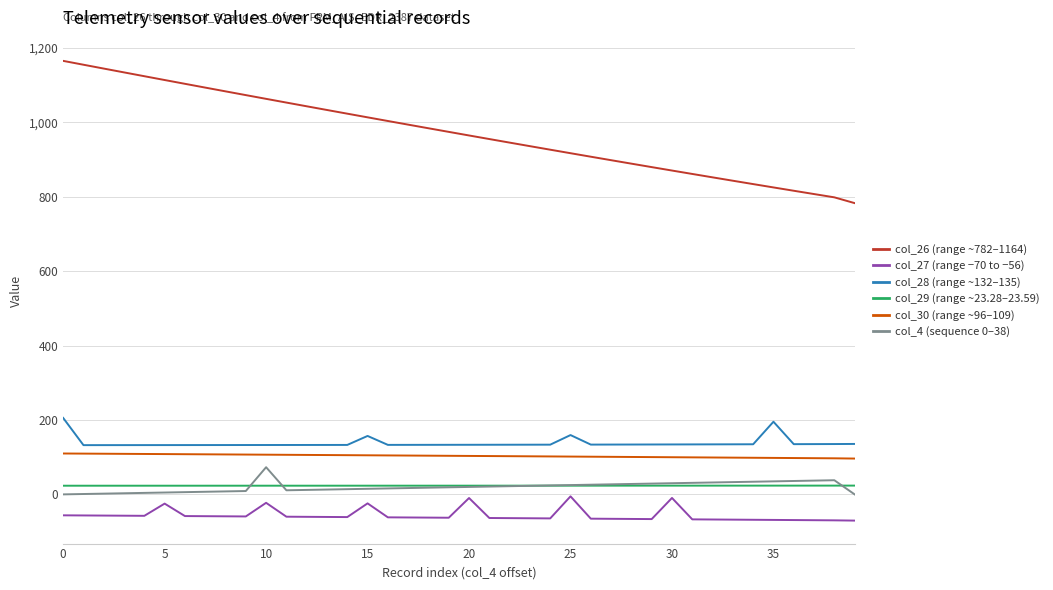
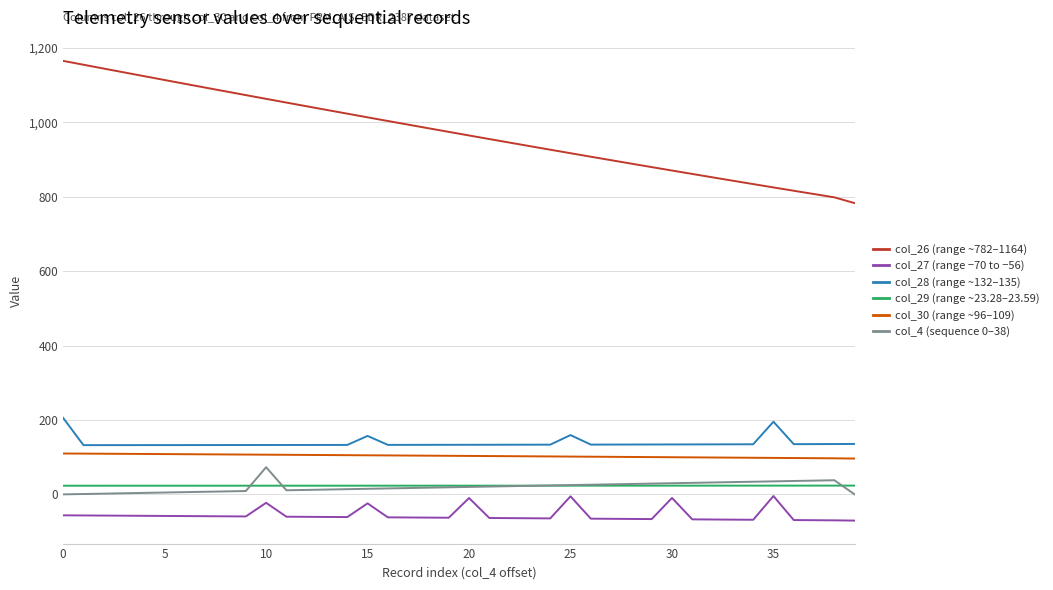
col_27 (range −70 to −56), 5: -20 -> -60
col_27 (range −70 to −56), 35: -70 -> 0
